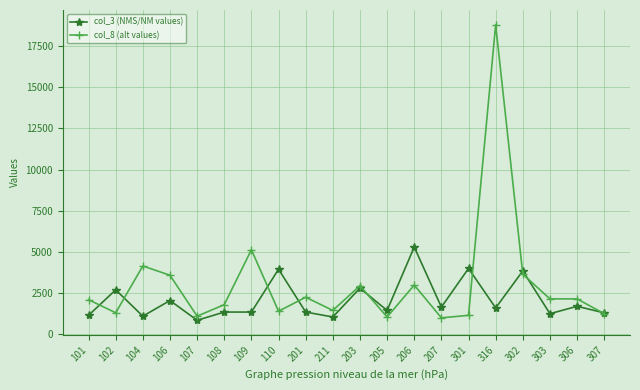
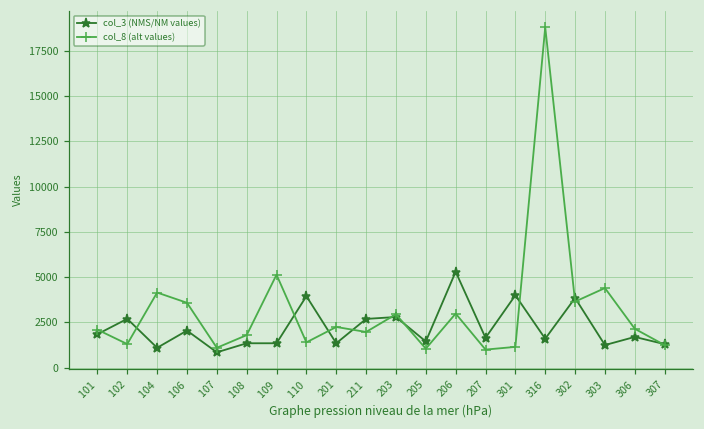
col_3 (NMS/NM values), 101: 1200 -> 1900
col_3 (NMS/NM values), 211: 1100 -> 2700
col_8 (alt values), 211: 1500 -> 2000
col_8 (alt values), 303: 2200 -> 4400
